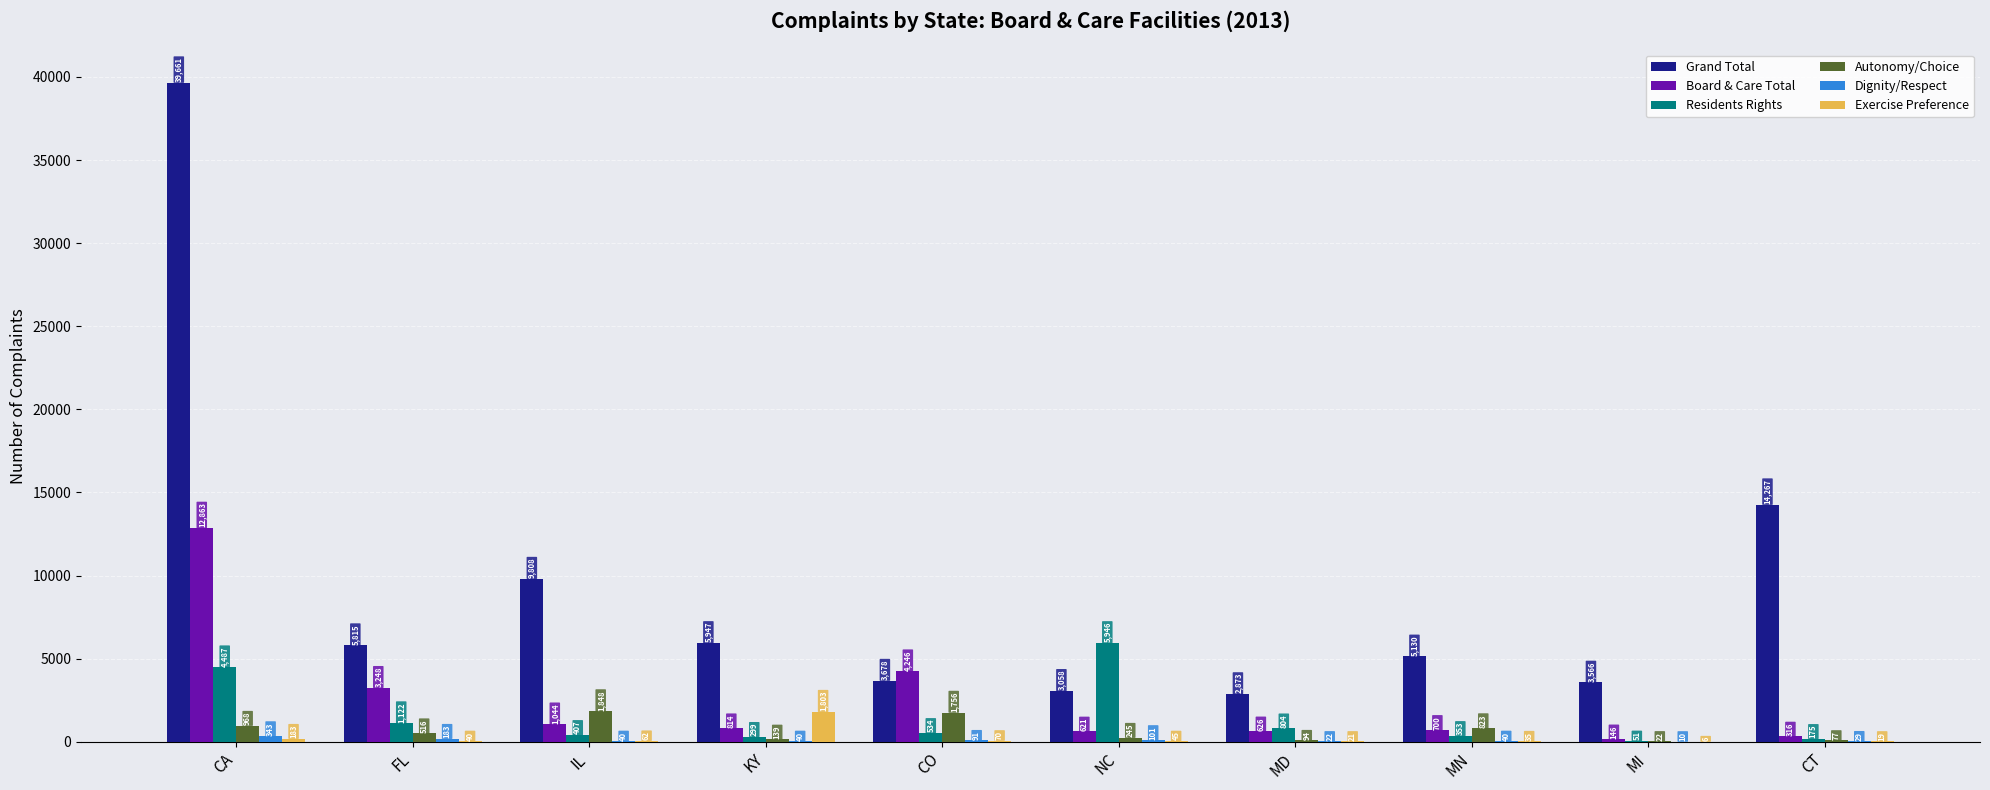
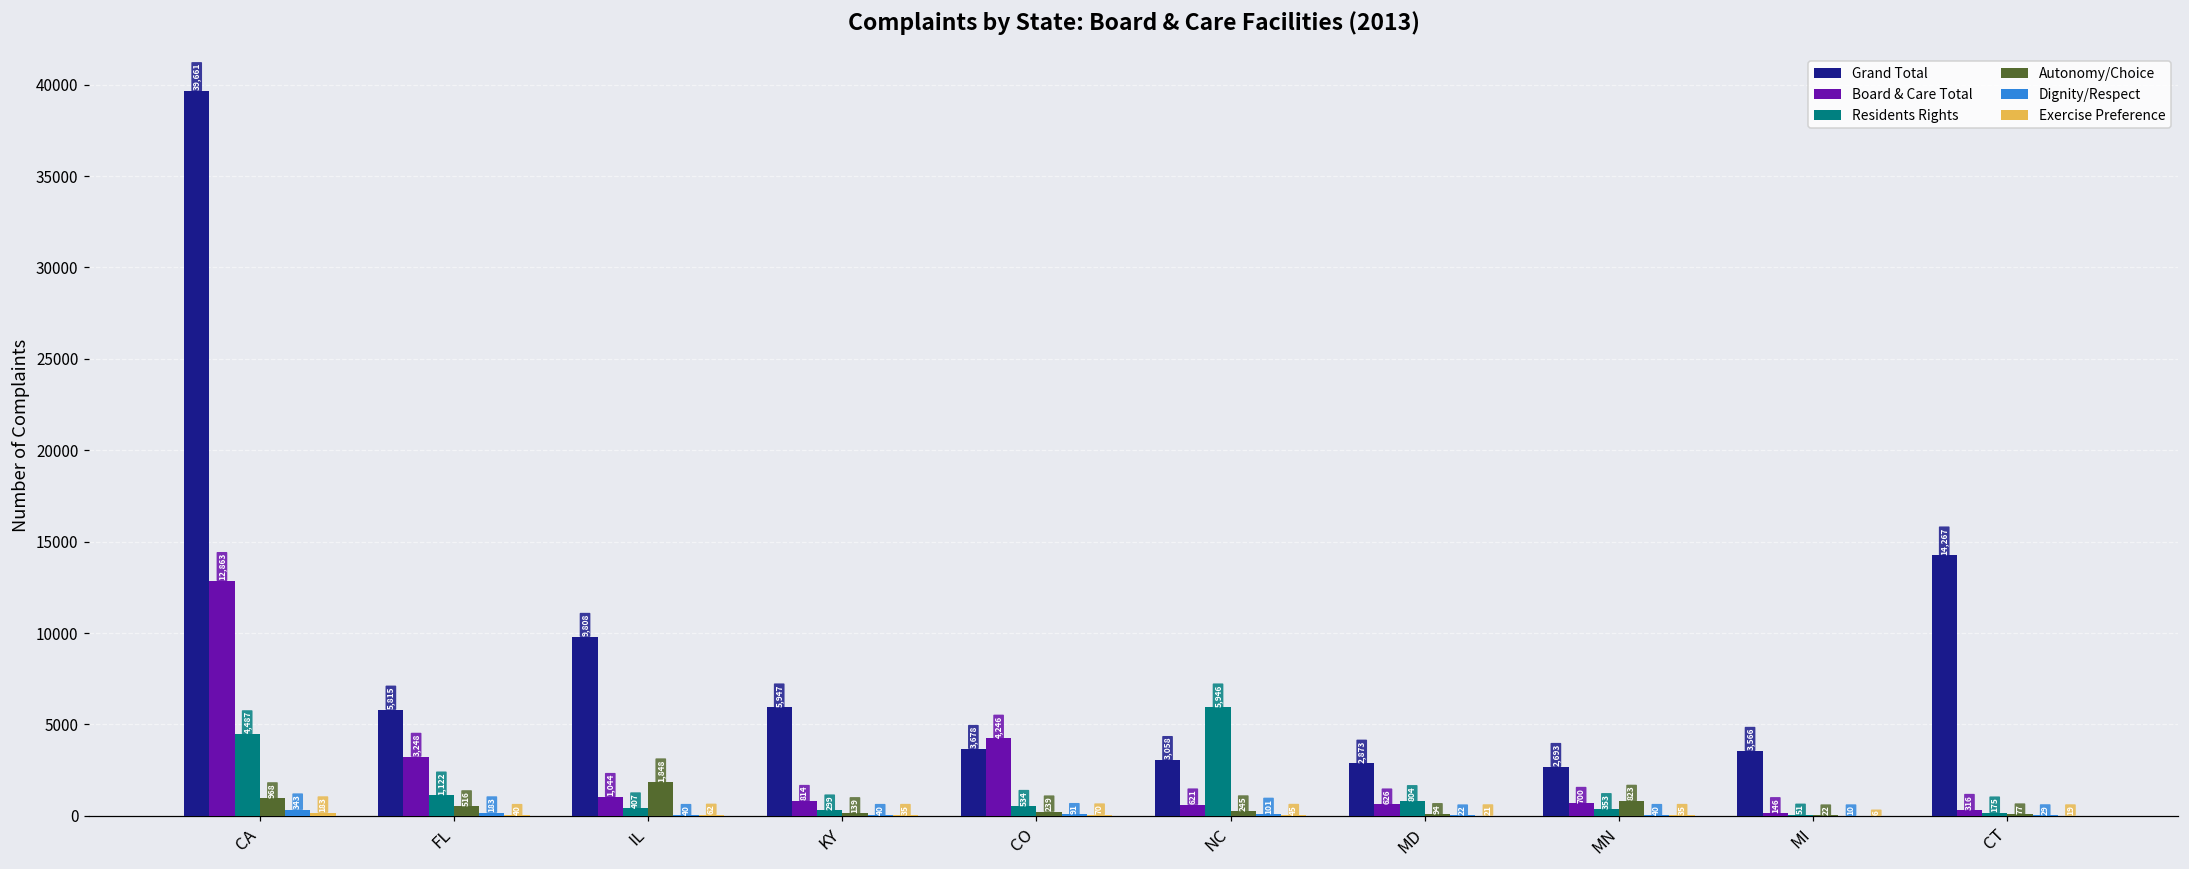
Exercise Preference, KY: 1,803 -> 35
Autonomy/Choice, CO: 1,756 -> 239
Grand Total, MN: 5,130 -> 2,693
